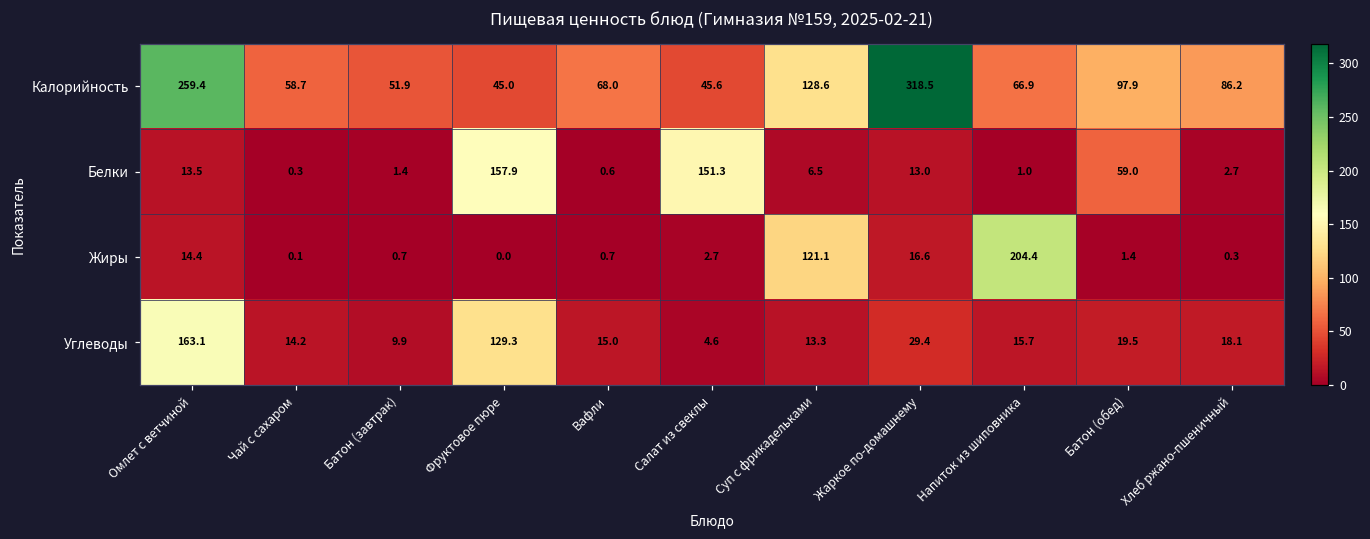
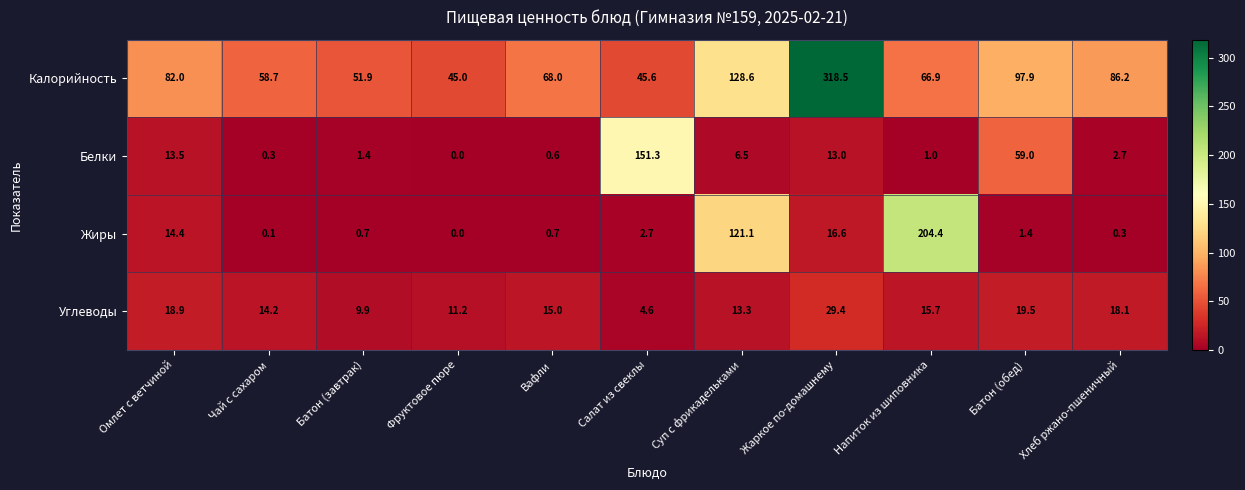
Калорийность, Омлет с ветчиной: 259.4 -> 82.0
Белки, Фруктовое пюре: 157.9 -> 0.0
Углеводы, Омлет с ветчиной: 163.1 -> 18.9
Углеводы, Фруктовое пюре: 129.3 -> 11.2
